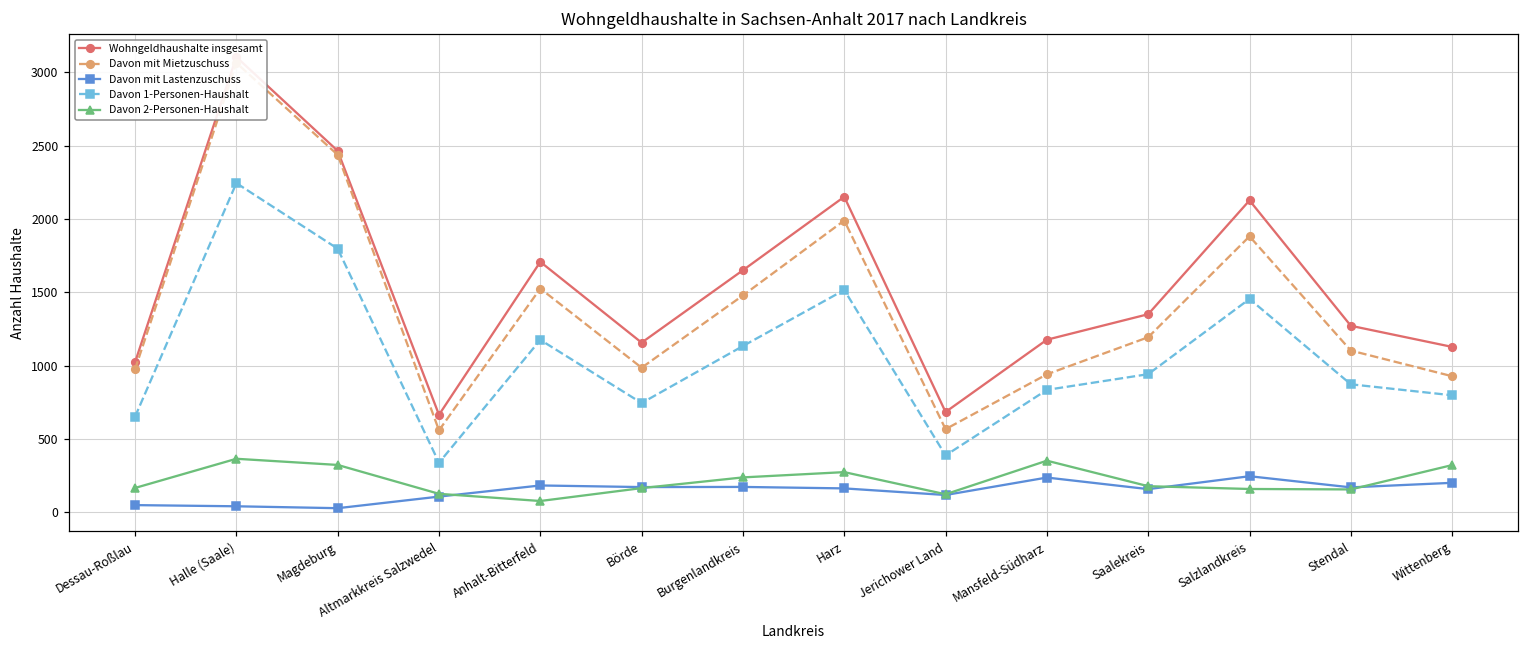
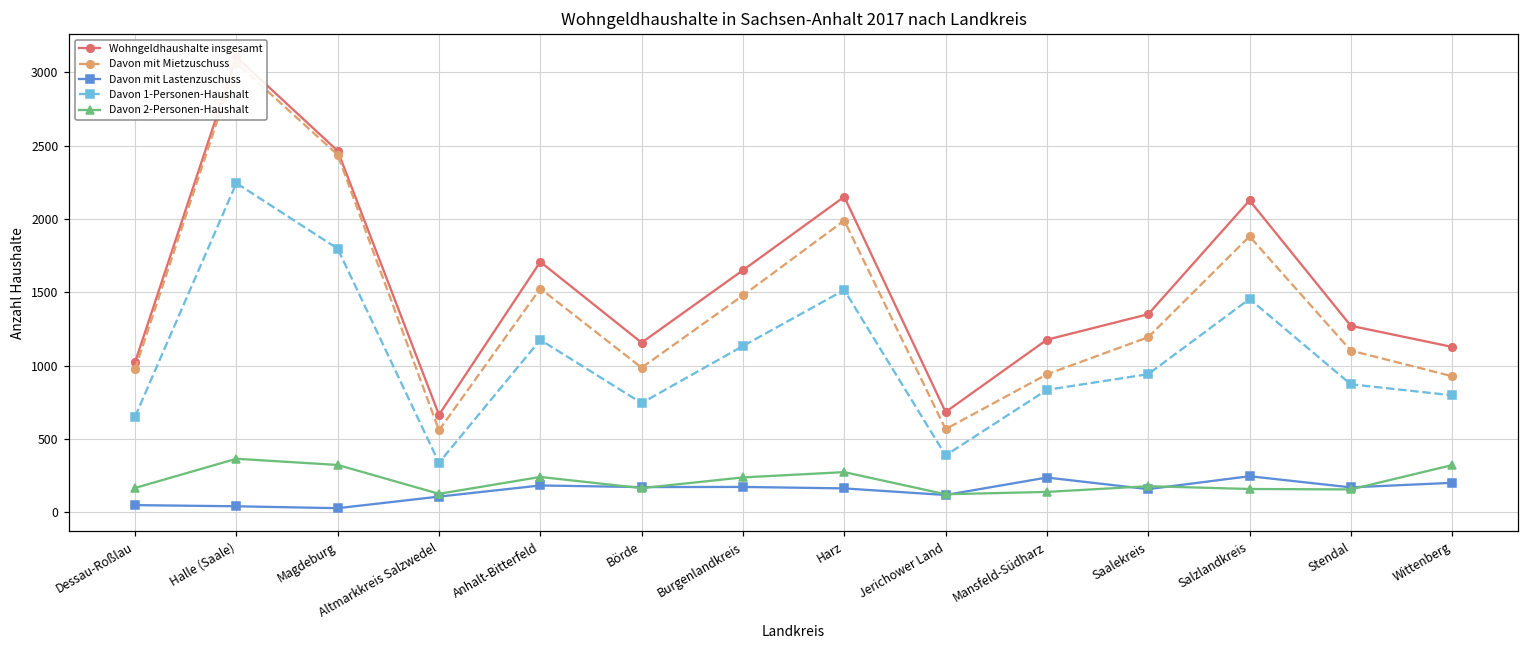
Davon 2-Personen-Haushalt, Anhalt-Bitterfeld: 80 -> 240
Davon 2-Personen-Haushalt, Mansfeld-Südharz: 350 -> 140
